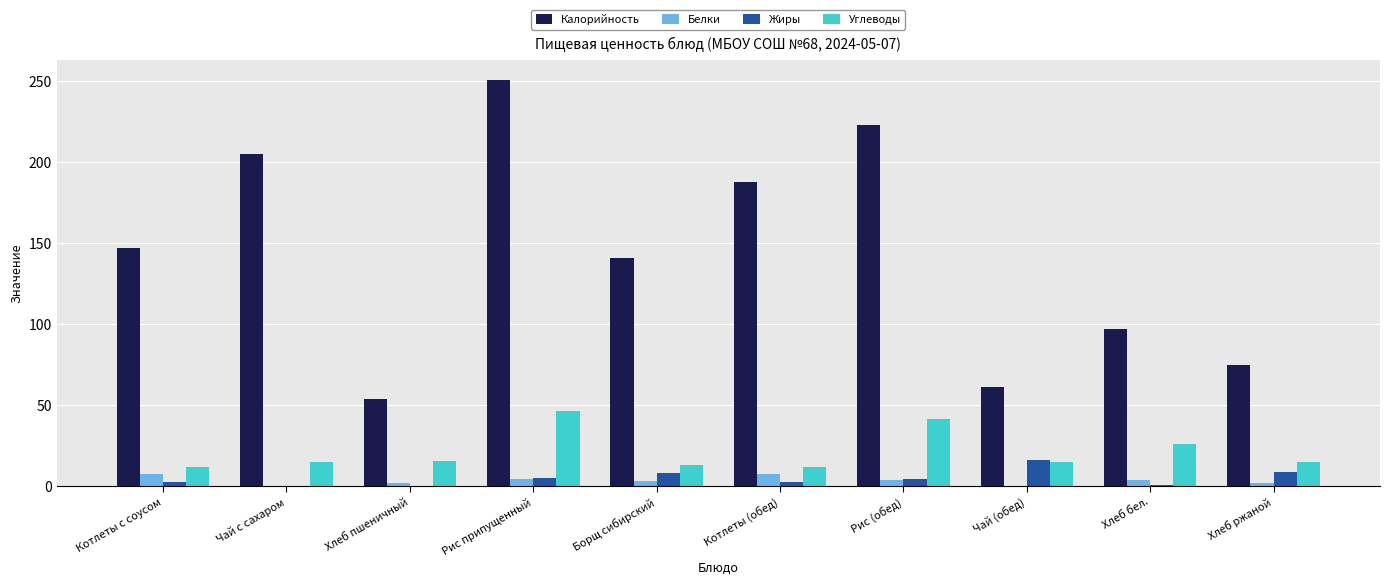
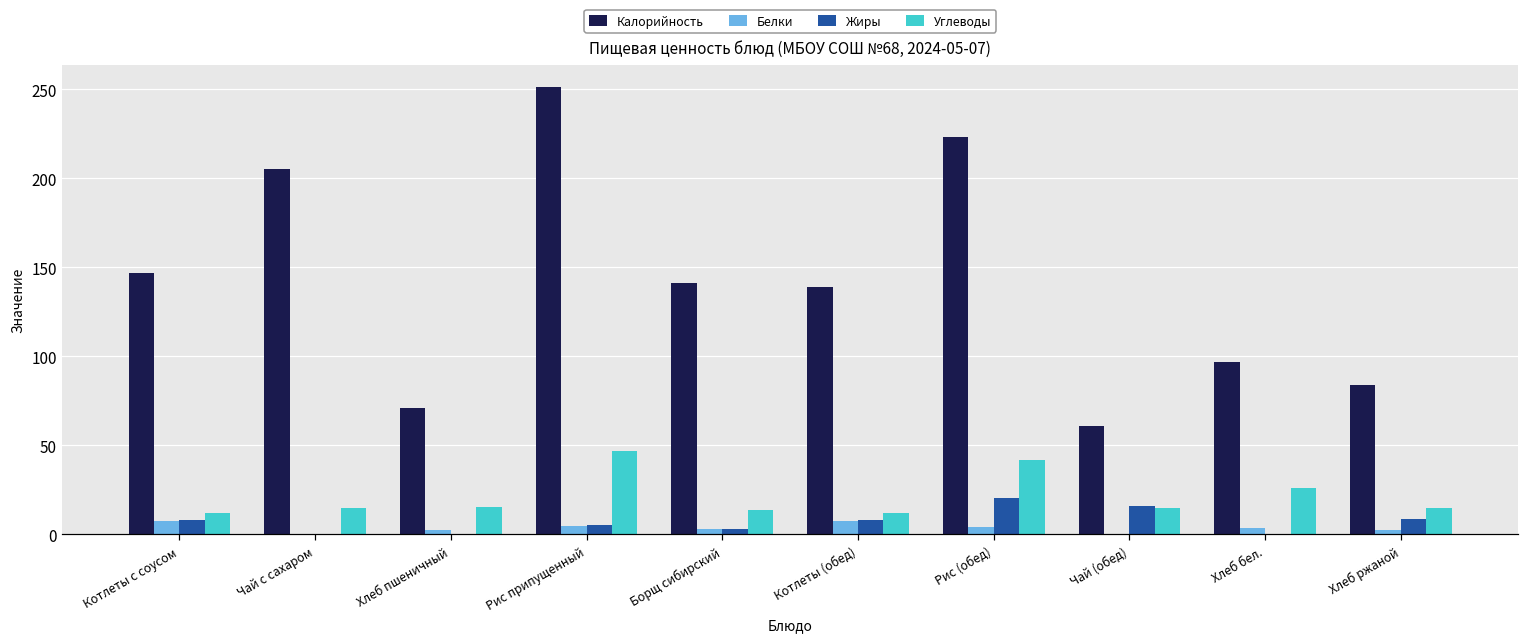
Жиры, Котлеты с соусом: 3 -> 8
Калорийность, Хлеб пшеничный: 54 -> 71
Жиры, Борщ сибирский: 8 -> 3
Калорийность, Котлеты (обед): 188 -> 139
Жиры, Котлеты (обед): 3 -> 8
Жиры, Рис (обед): 5 -> 20
Калорийность, Хлеб ржаной: 75 -> 84
